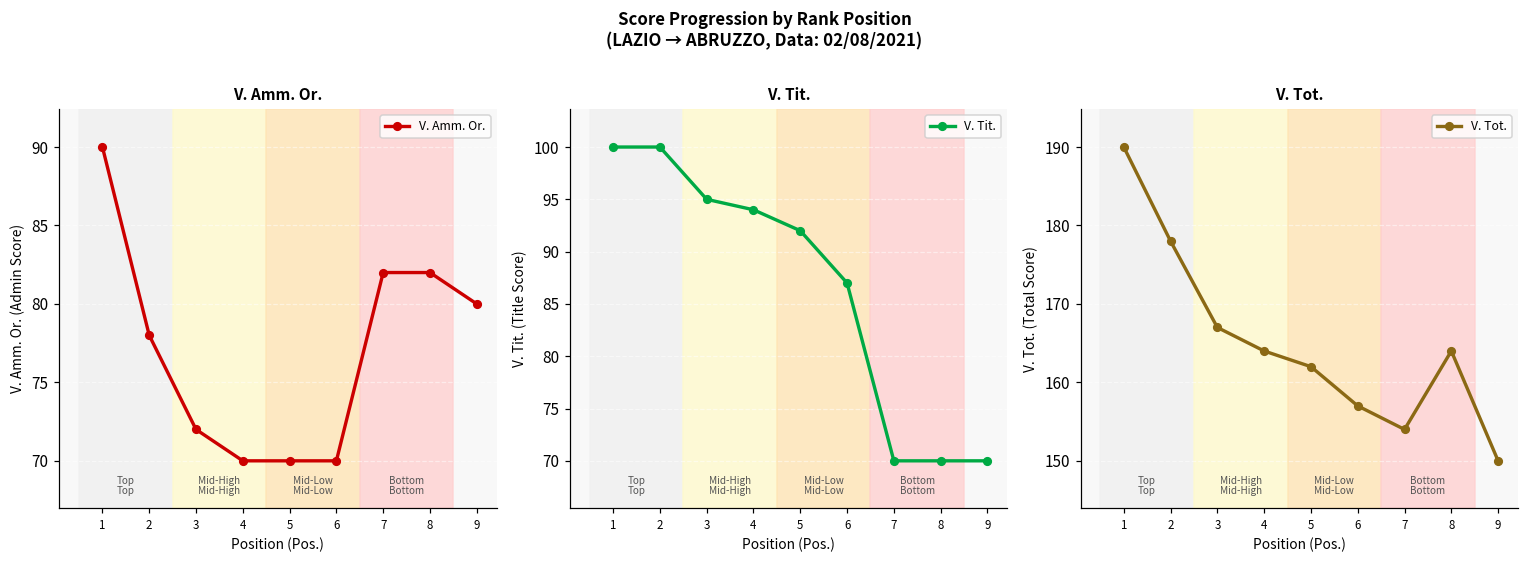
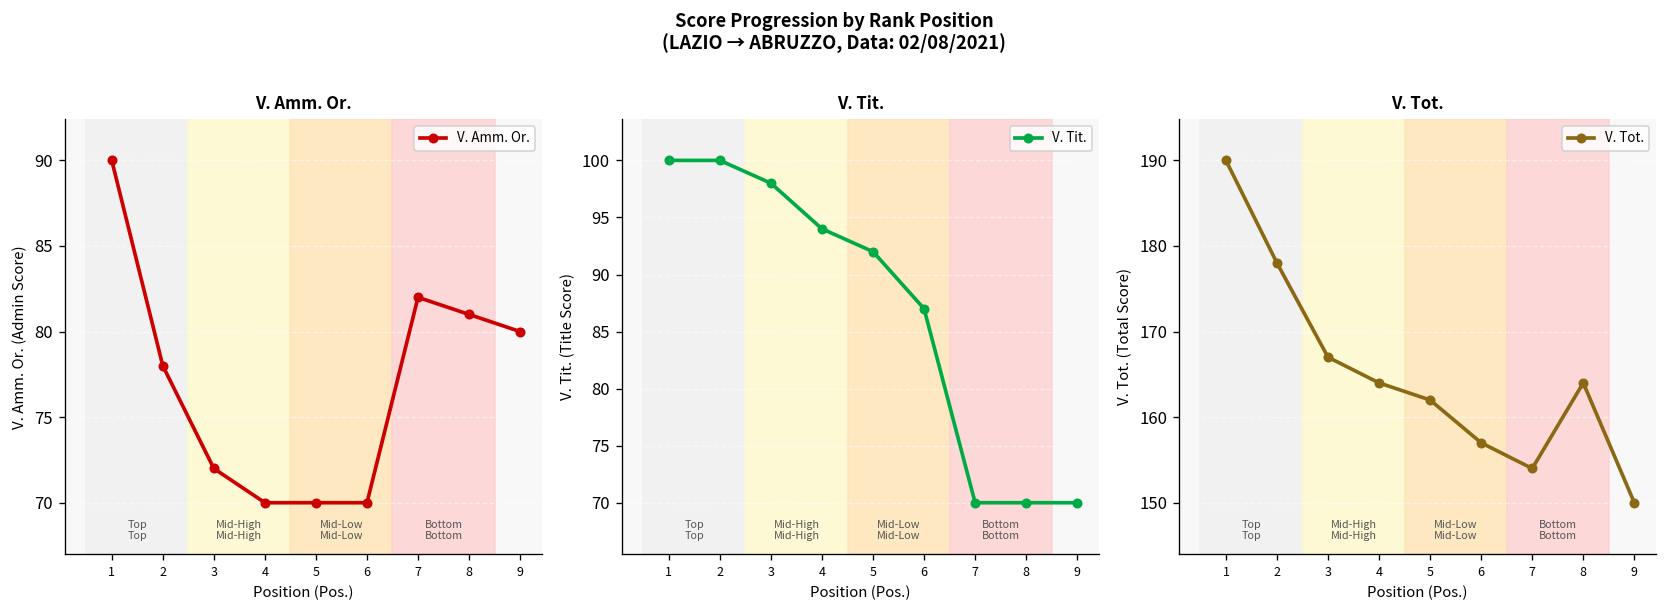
V. Amm. Or., 8: 82 -> 81
V. Tit., 3: 95 -> 98
